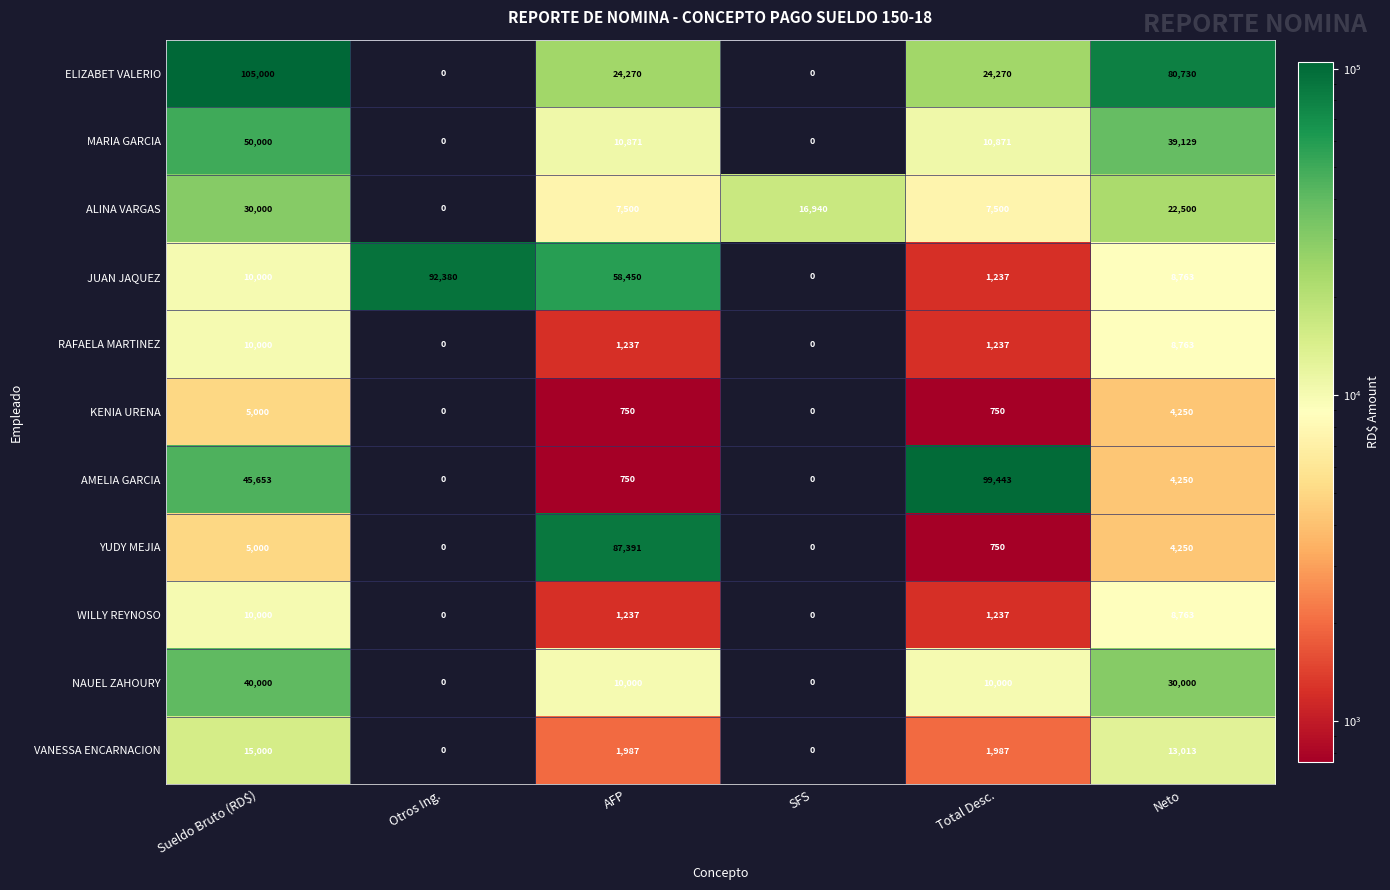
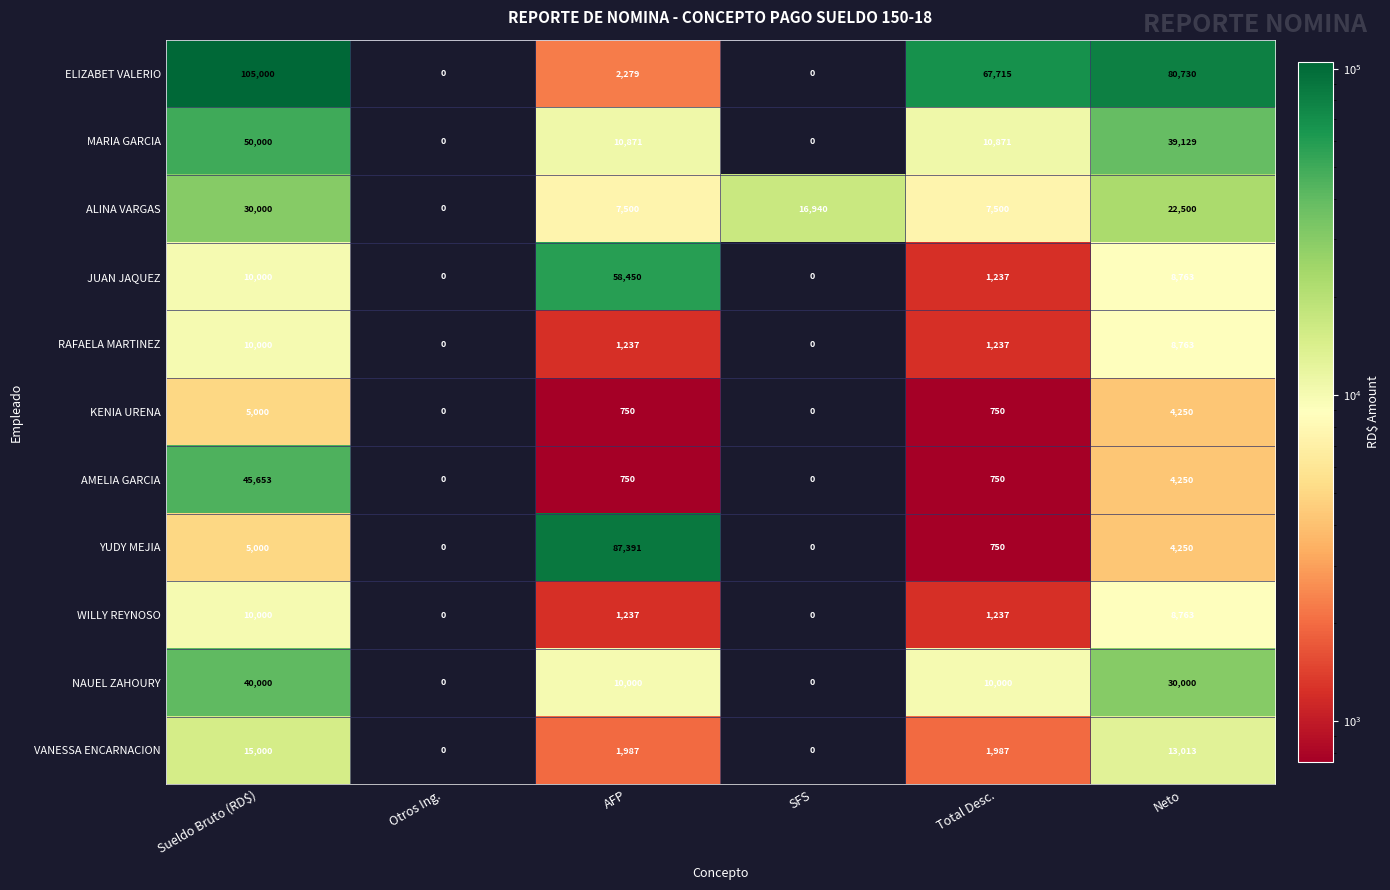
ELIZABET VALERIO, AFP: 24,270 -> 2,279
ELIZABET VALERIO, Total Desc.: 24,270 -> 67,715
JUAN JAQUEZ, Otros Ing.: 92,380 -> 0
AMELIA GARCIA, Total Desc.: 99,443 -> 750
